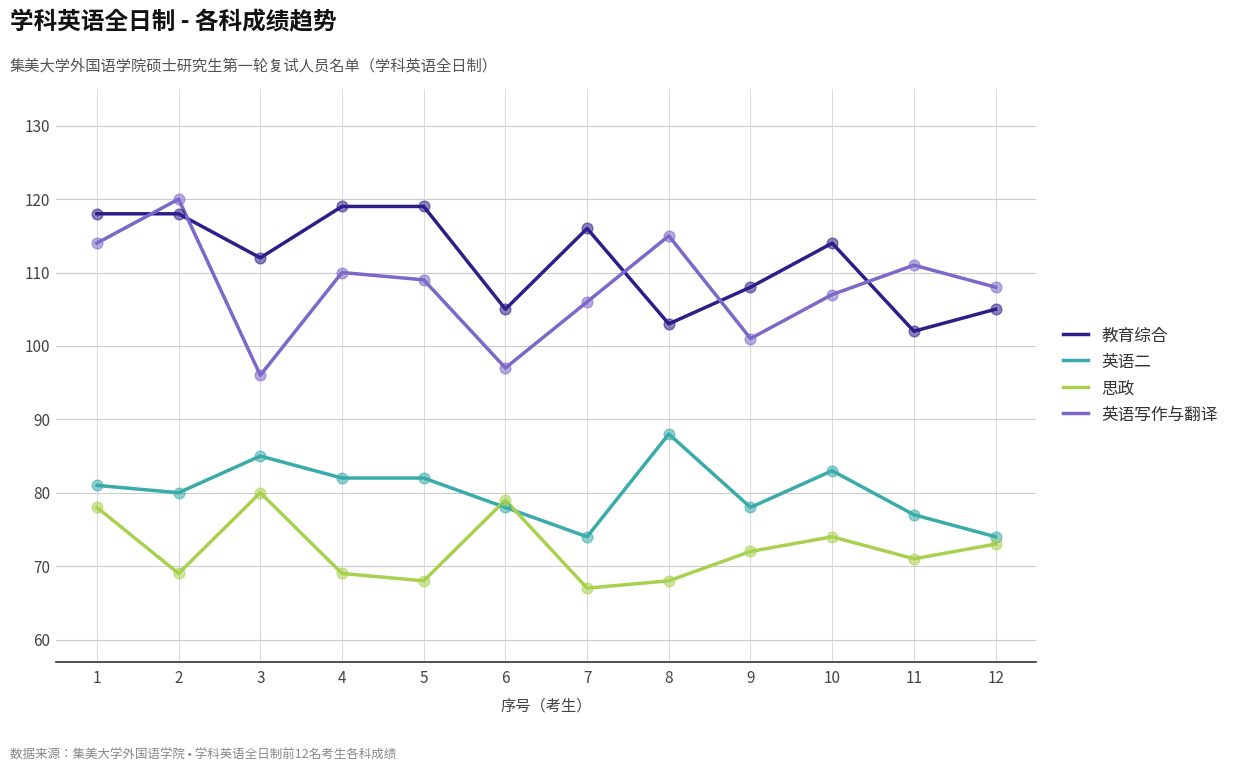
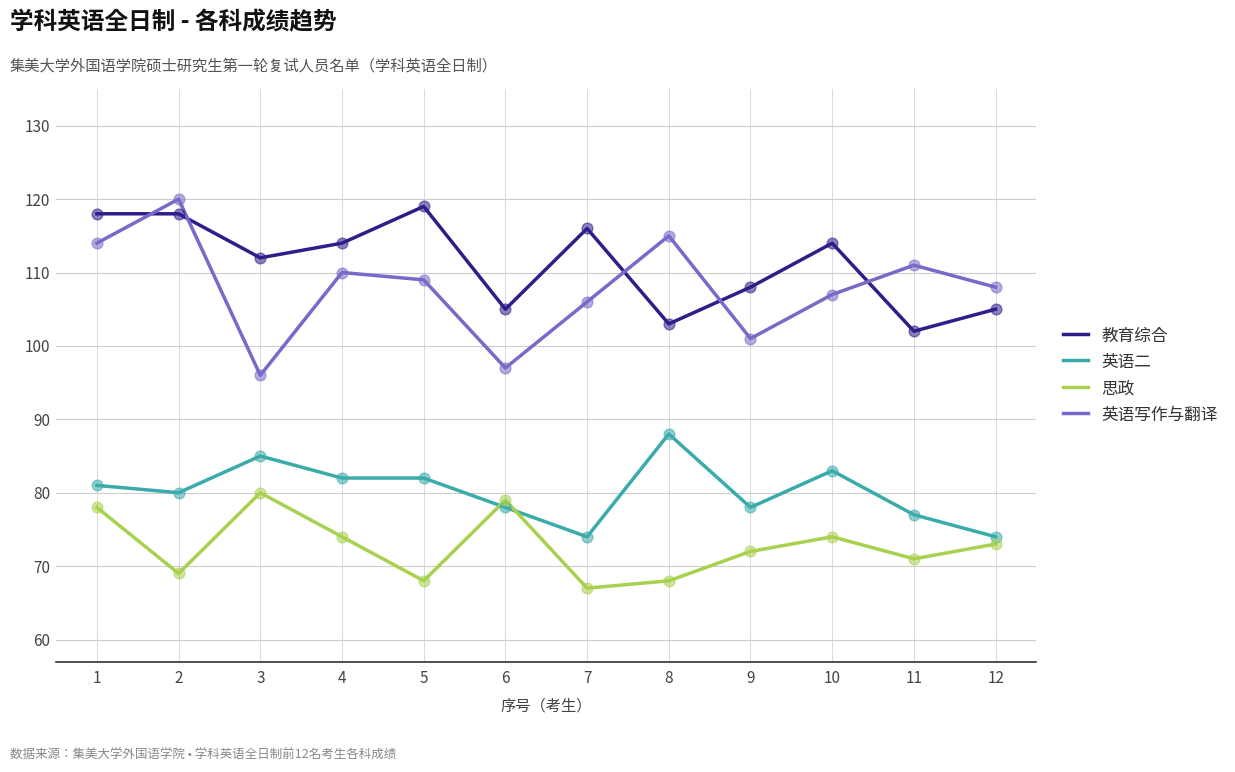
教育综合, 4: 119 -> 114
思政, 4: 69 -> 74
